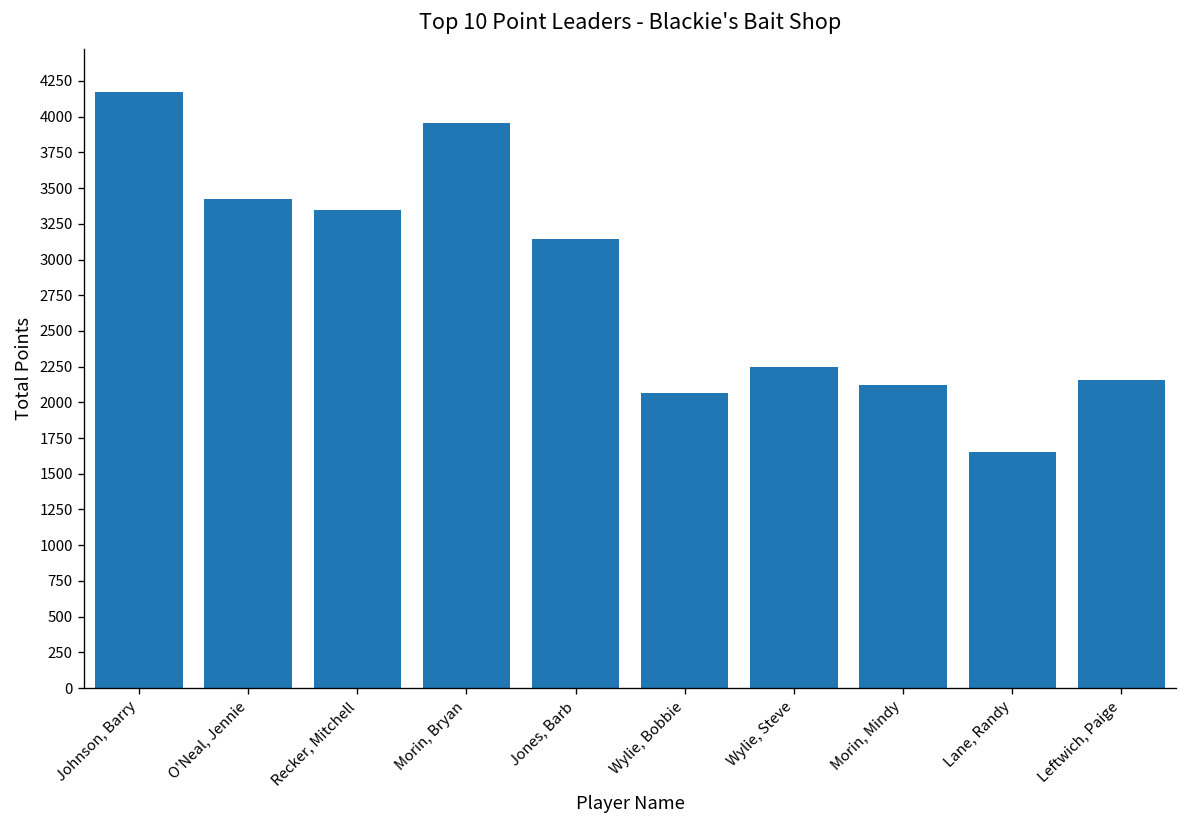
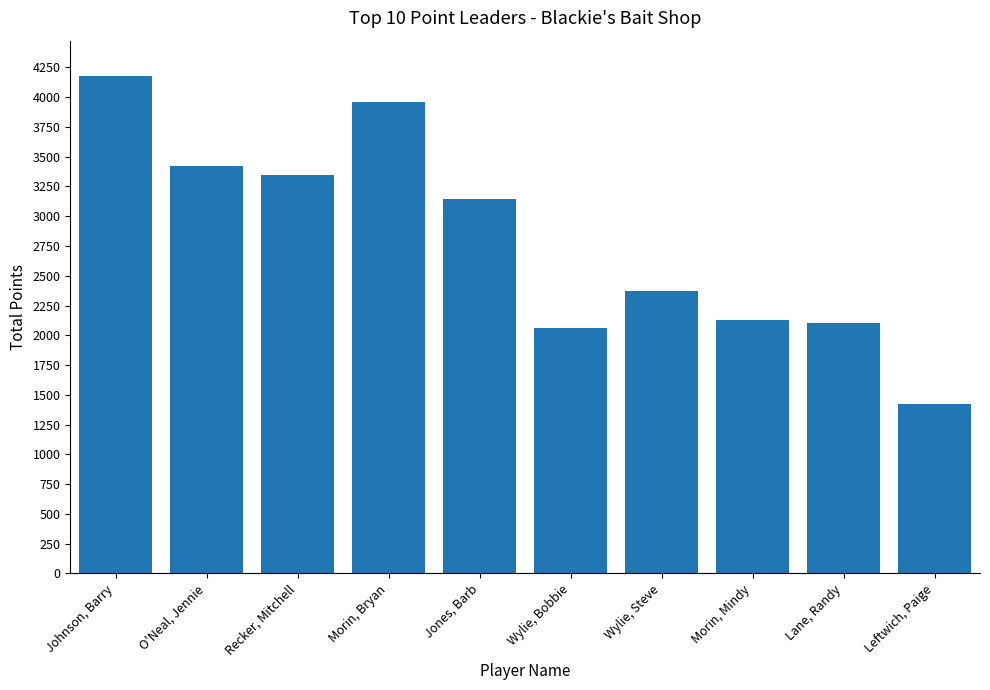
Wylie, Steve: 2250 -> 2380
Lane, Randy: 1650 -> 2100
Leftwich, Paige: 2160 -> 1430
